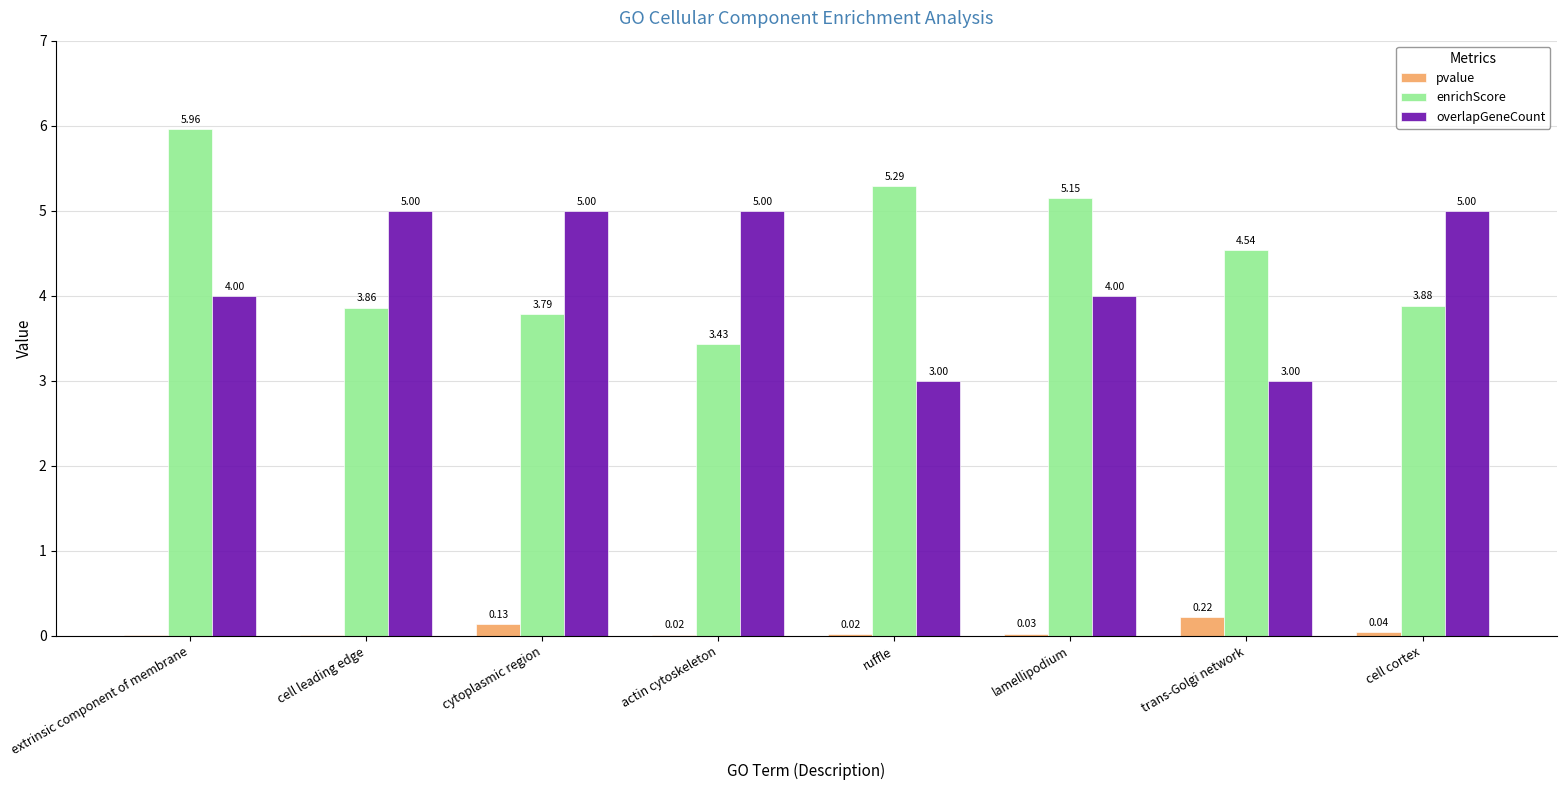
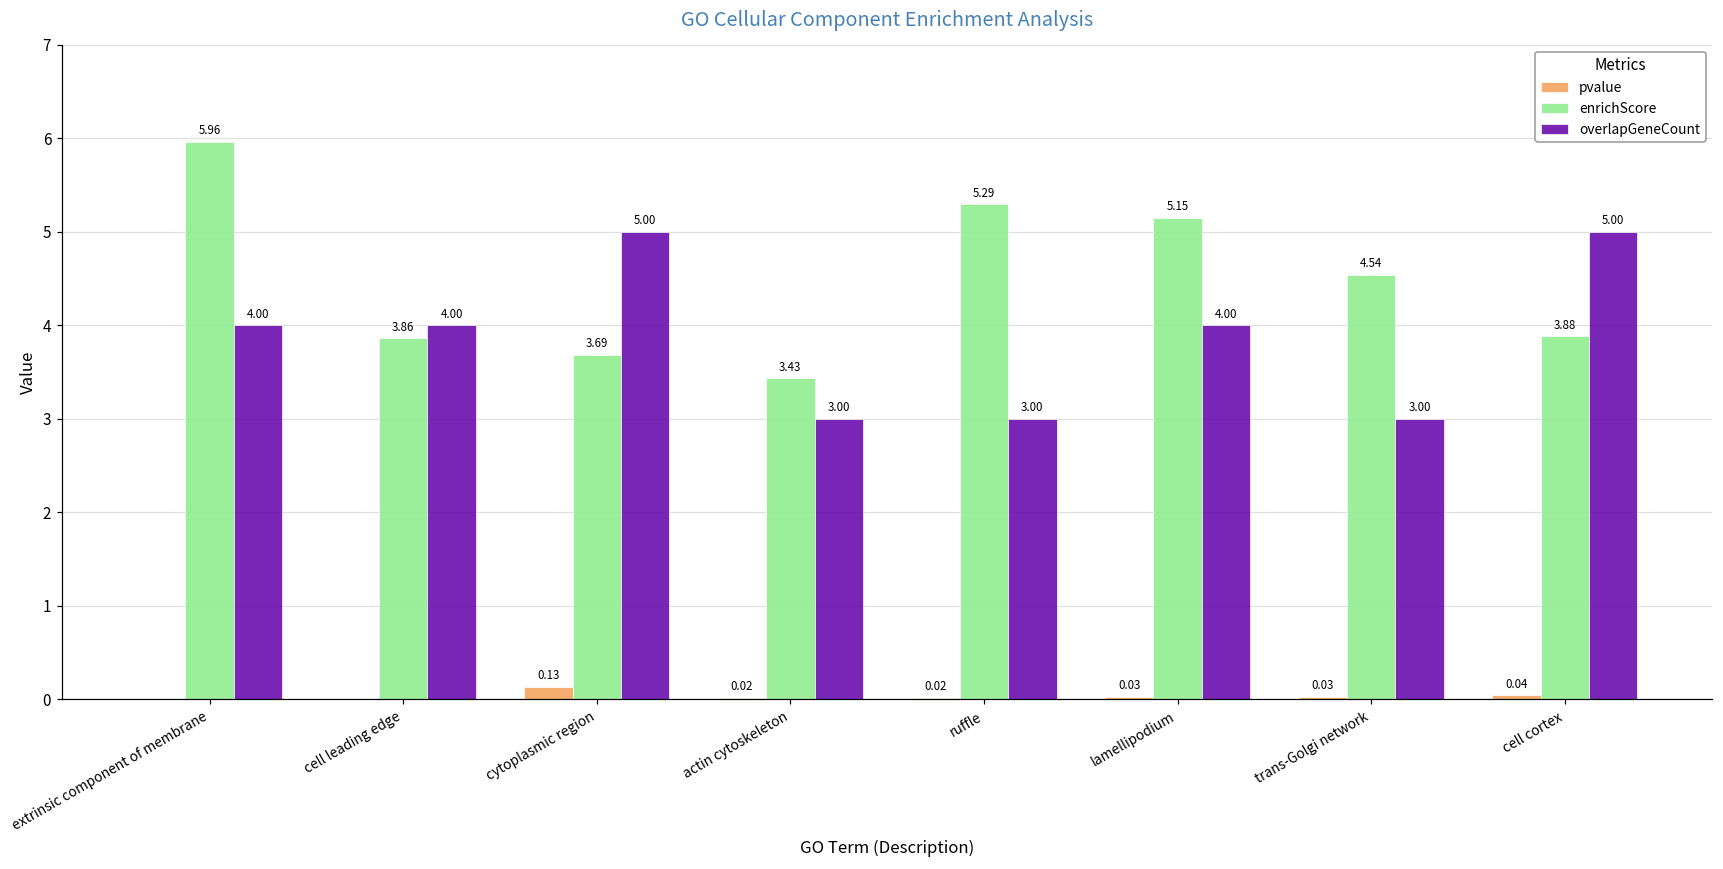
overlapGeneCount, cell leading edge: 5.00 -> 4.00
enrichScore, cytoplasmic region: 3.79 -> 3.69
overlapGeneCount, actin cytoskeleton: 5.00 -> 3.00
pvalue, trans-Golgi network: 0.22 -> 0.03
